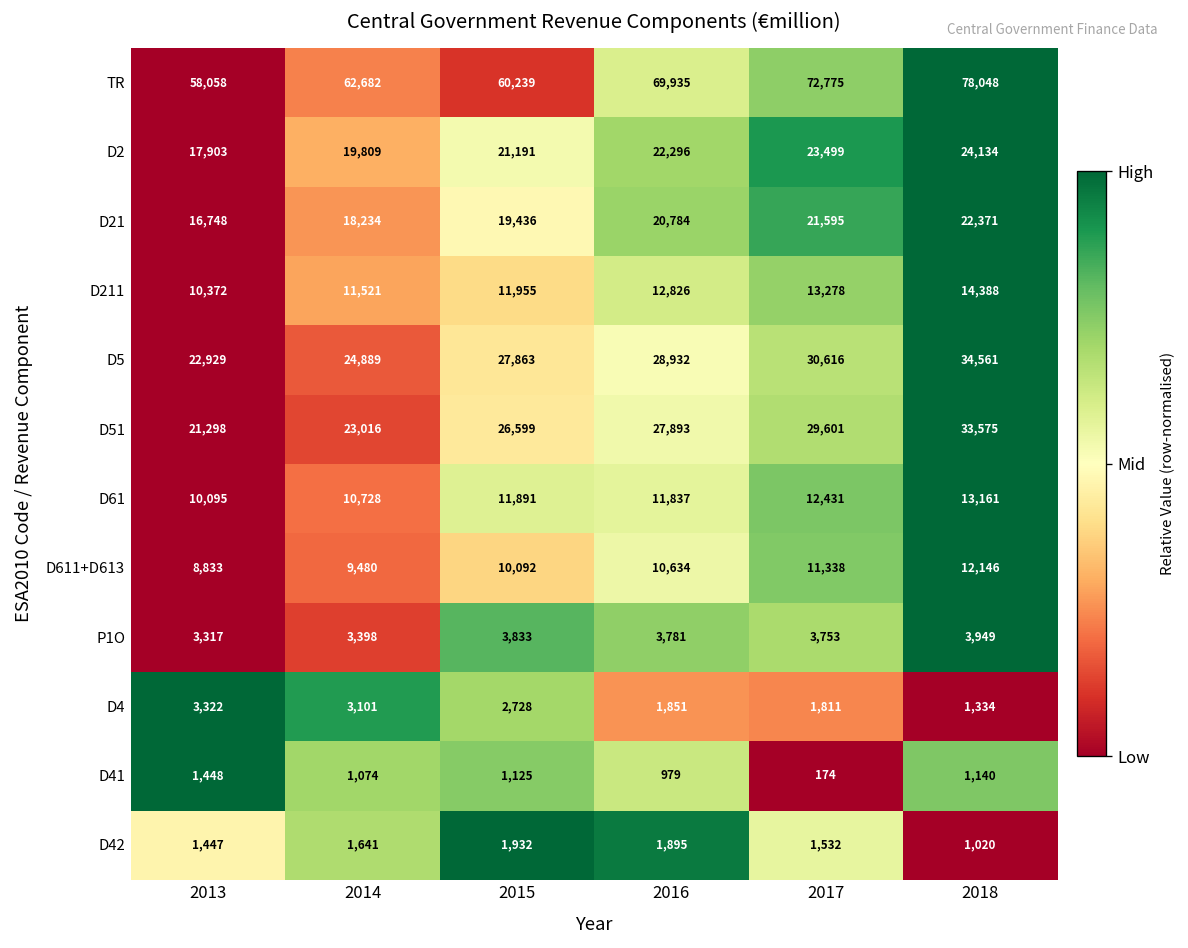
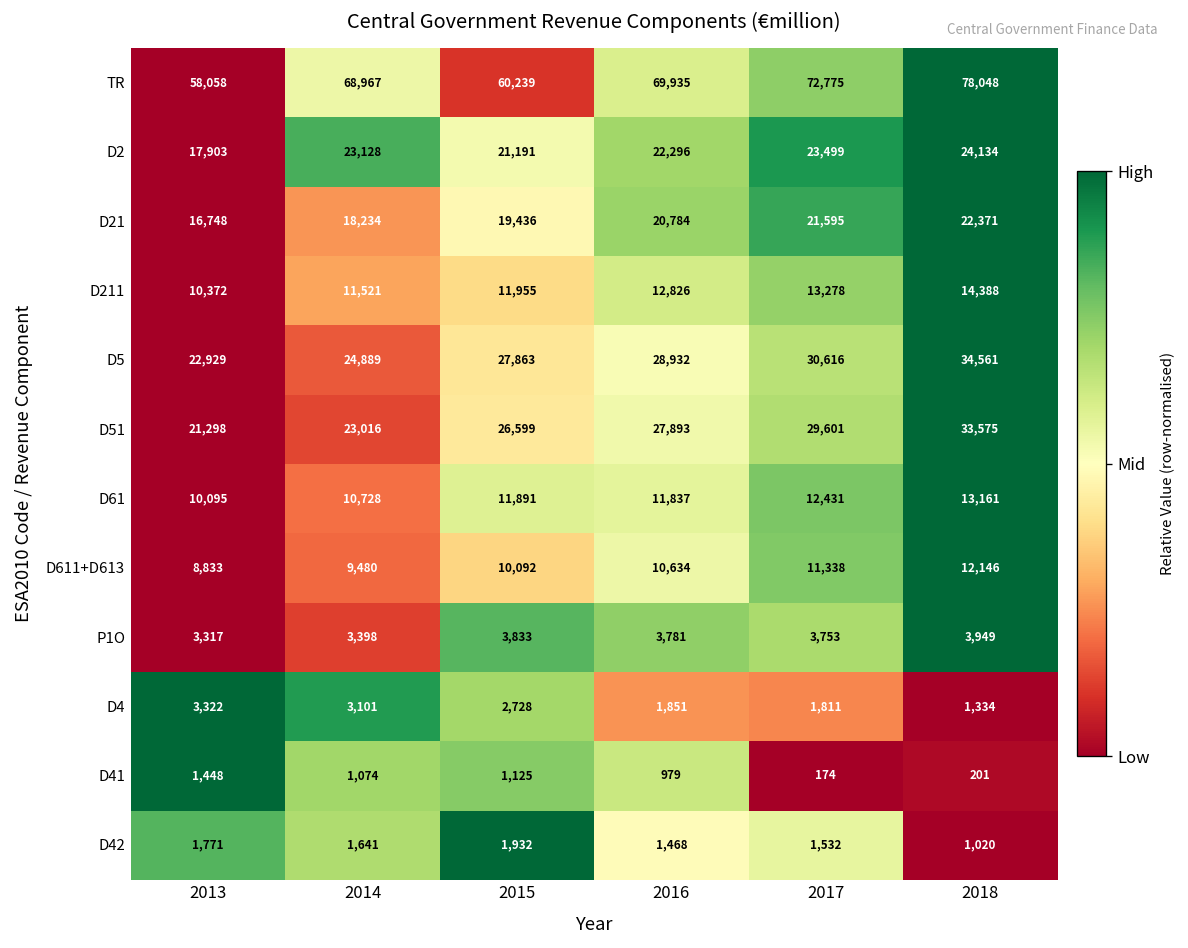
TR, 2014: 62,682 -> 68,967
D2, 2014: 19,809 -> 23,128
D41, 2018: 1,140 -> 201
D42, 2013: 1,447 -> 1,771
D42, 2016: 1,895 -> 1,468
